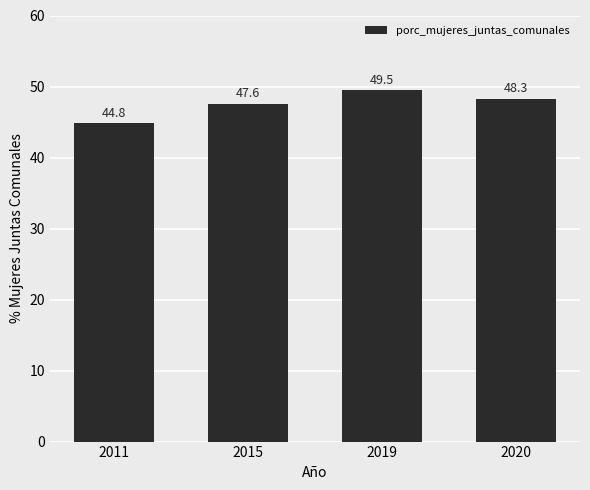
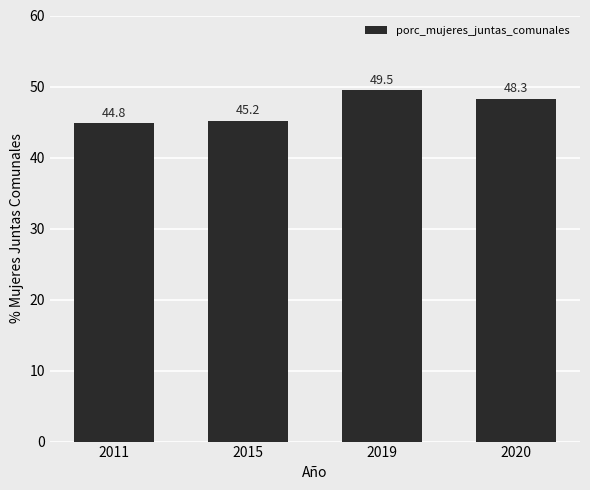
2015: 47.6 -> 45.2
